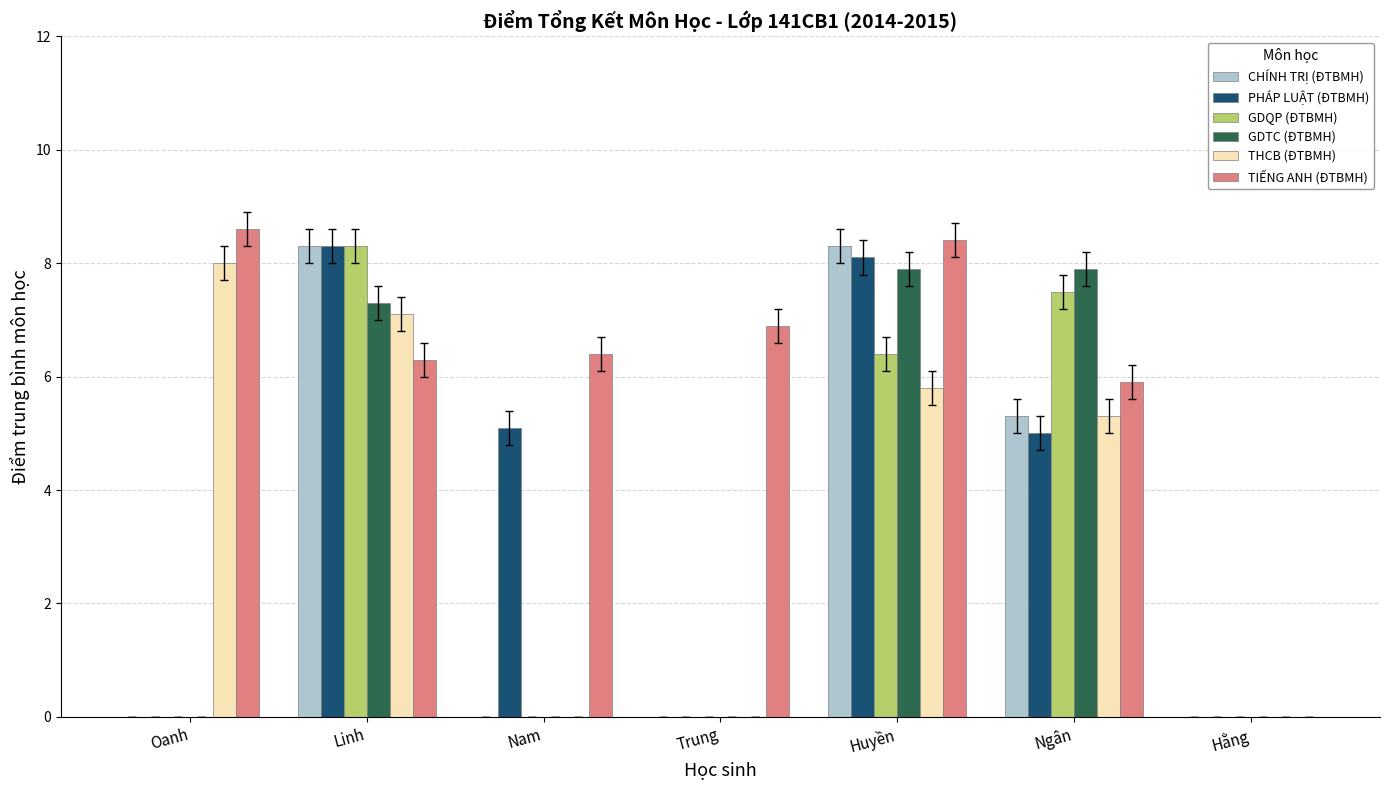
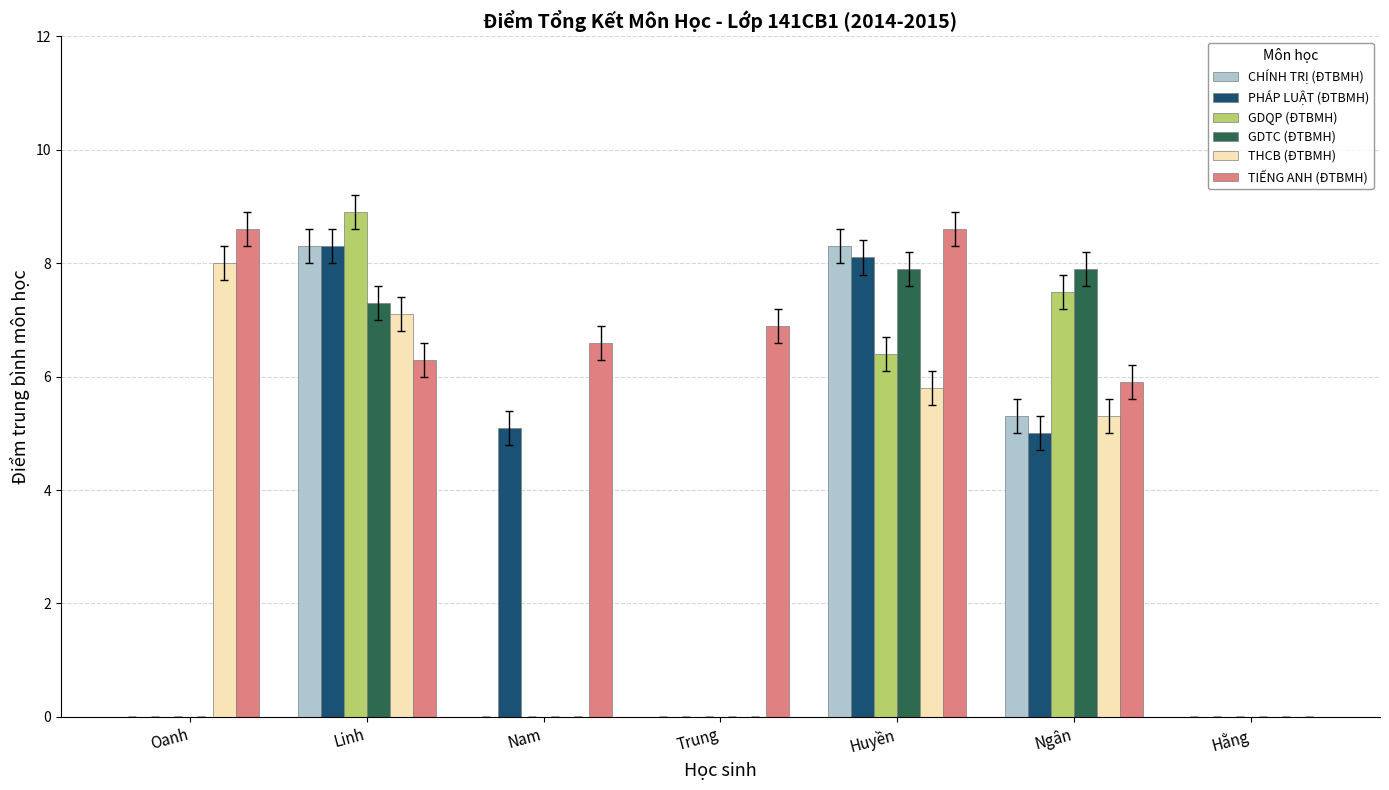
GDQP (ĐTBMH), Linh: 8.3 -> 8.9
TIẾNG ANH (ĐTBMH), Nam: 6.4 -> 6.6
TIẾNG ANH (ĐTBMH), Huyền: 8.4 -> 8.6
